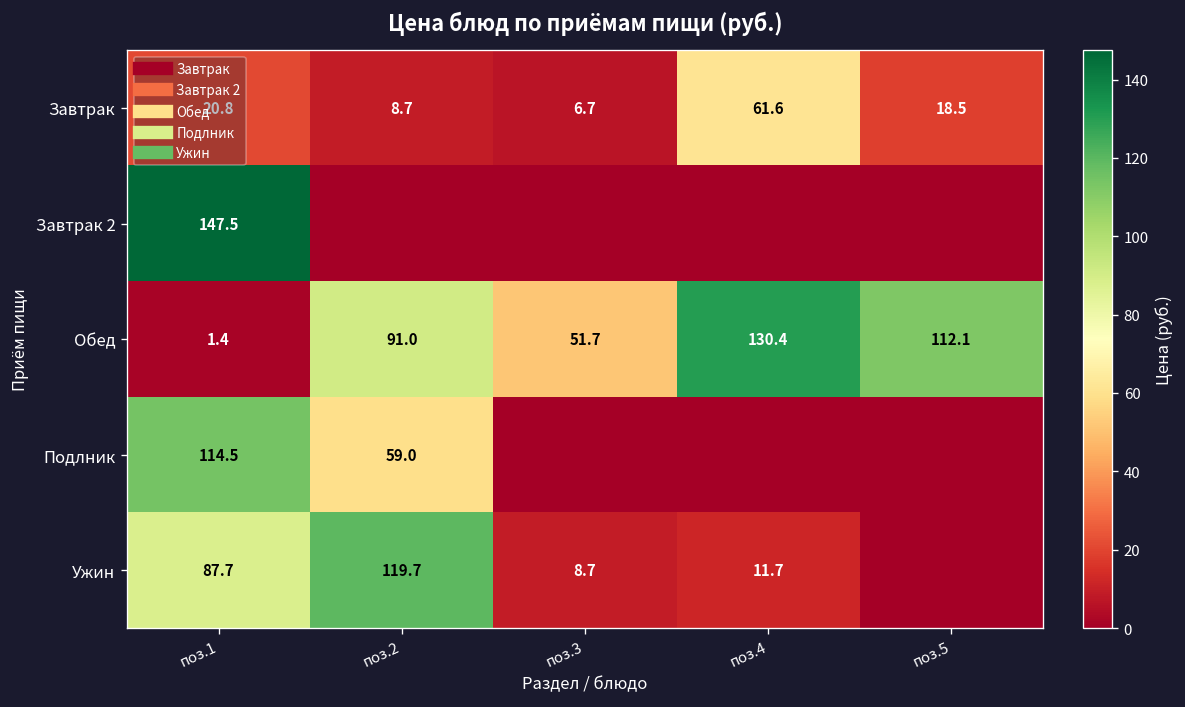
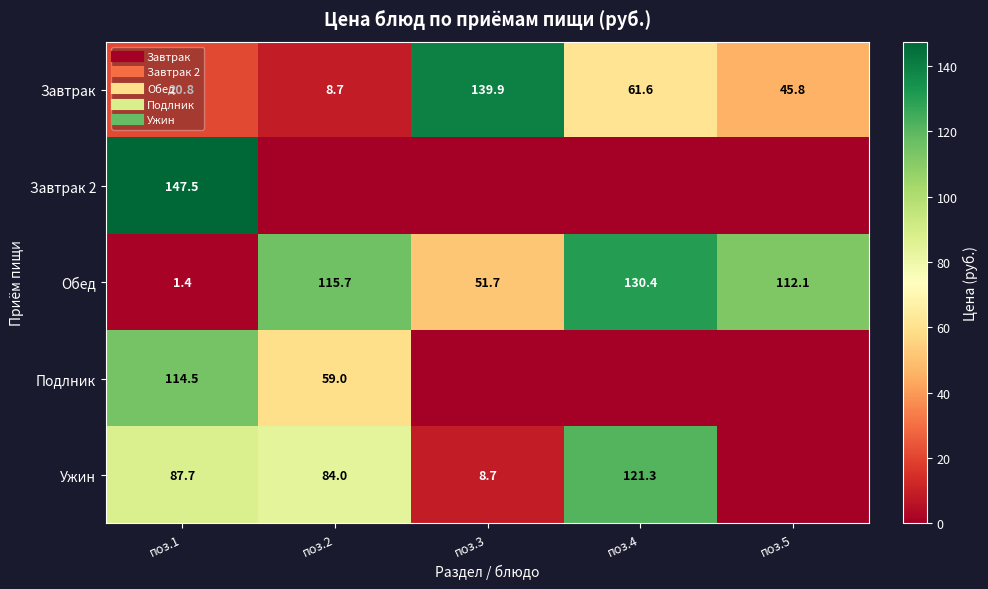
Завтрак, поз.3: 6.7 -> 139.9
Завтрак, поз.5: 18.5 -> 45.8
Обед, поз.2: 91.0 -> 115.7
Ужин, поз.2: 119.7 -> 84.0
Ужин, поз.4: 11.7 -> 121.3
